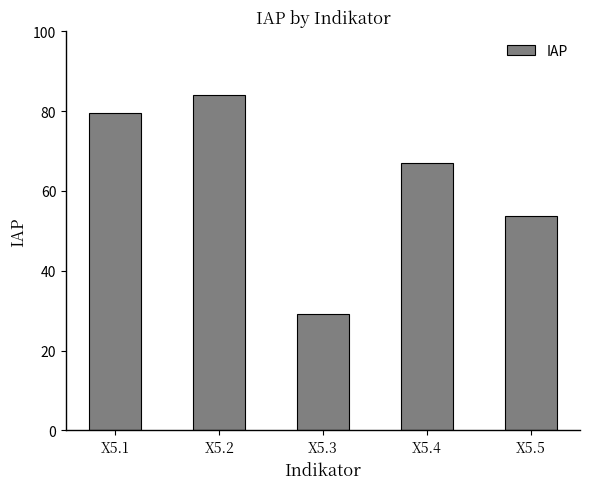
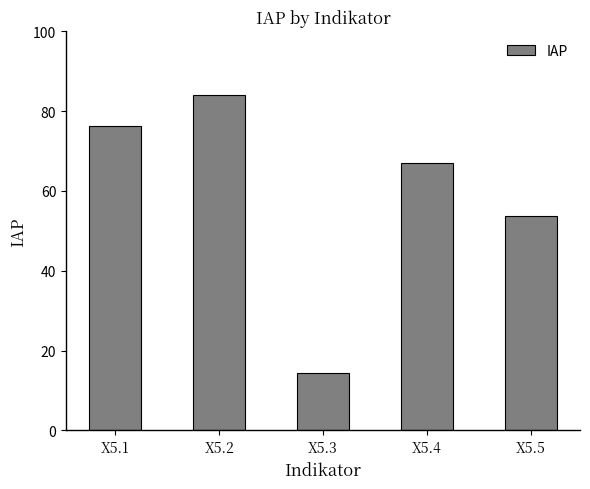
X5.1: 80 -> 76
X5.3: 29 -> 14
